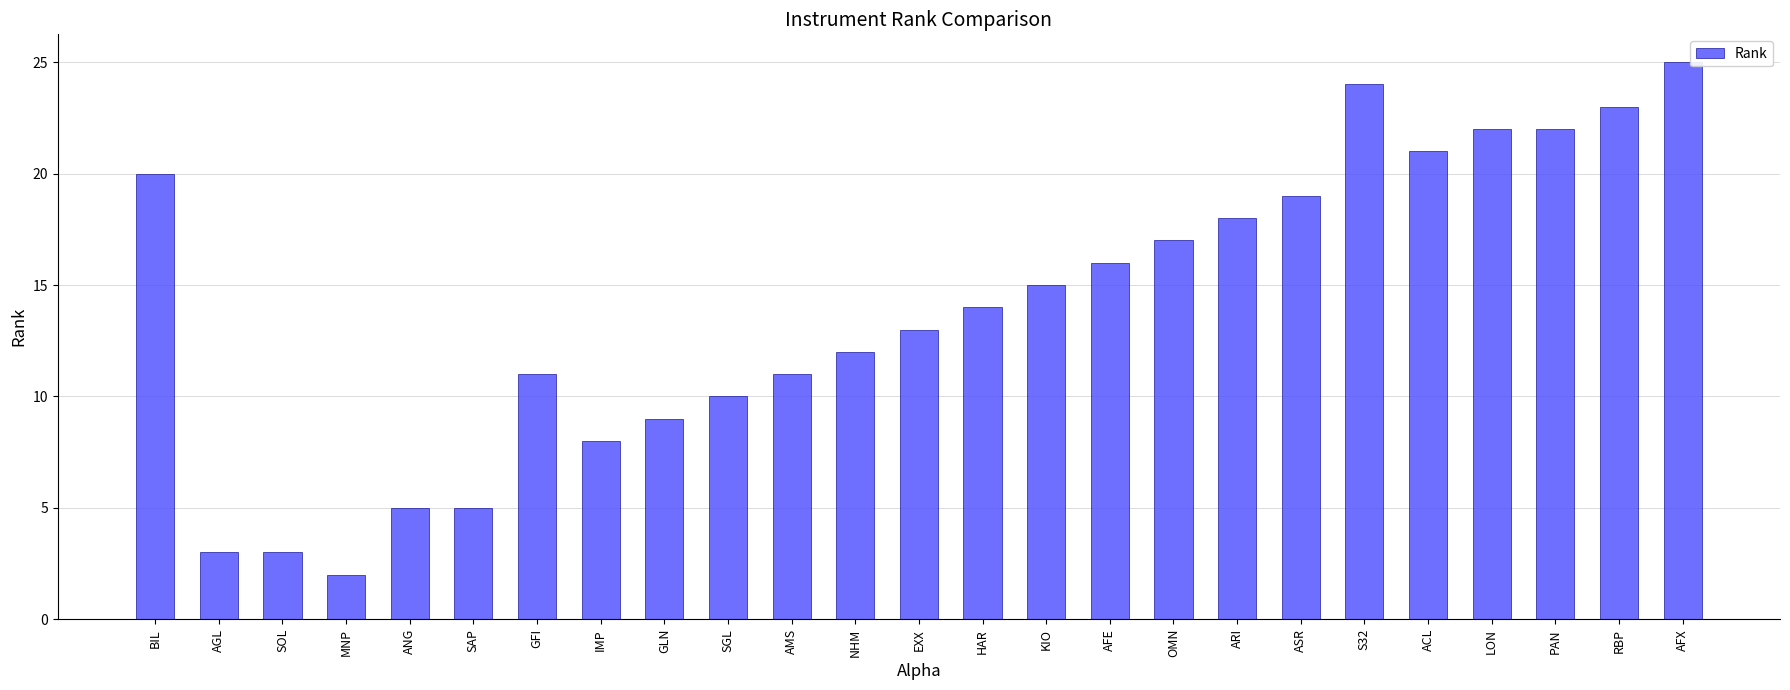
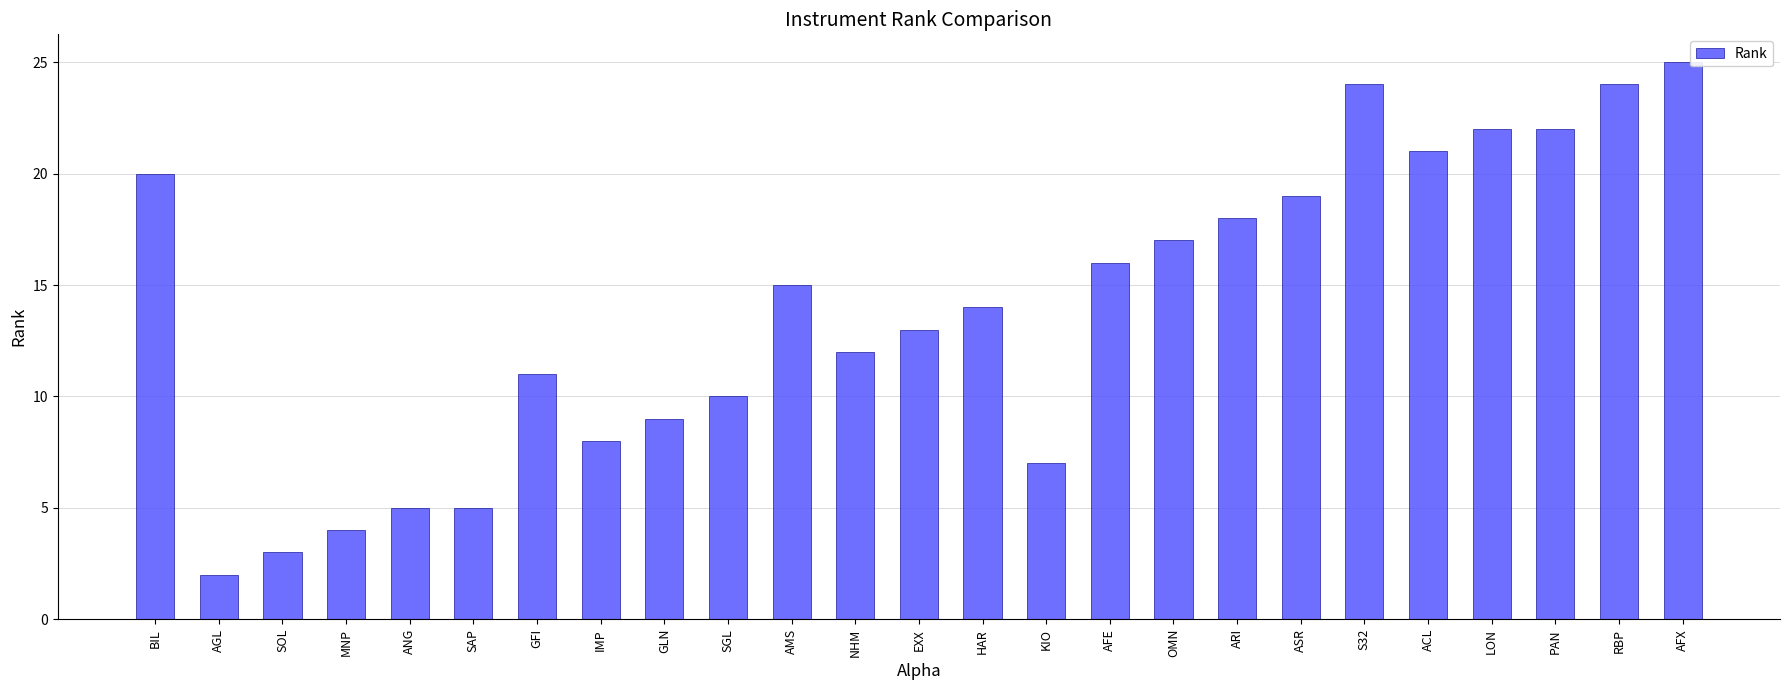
AGL: 3 -> 2
MNP: 2 -> 4
AMS: 11 -> 15
KIO: 15 -> 7
RBP: 23 -> 24
